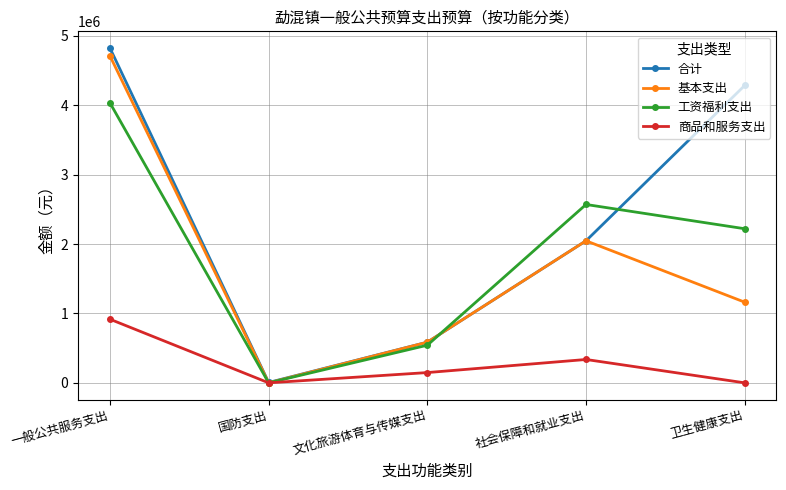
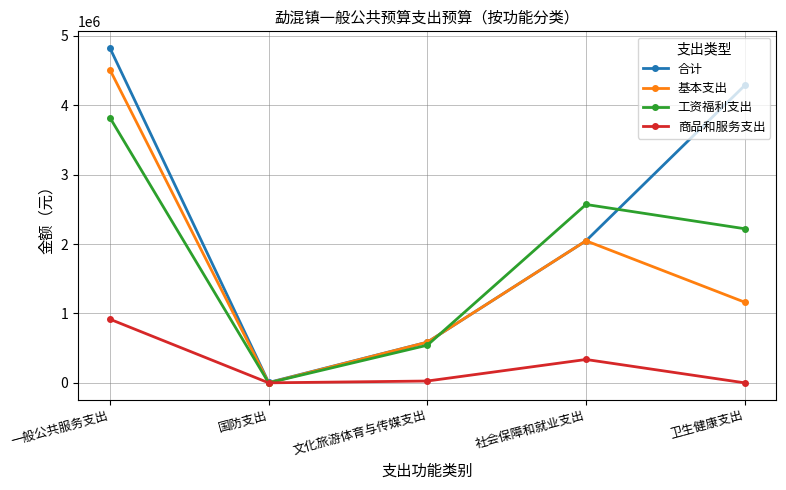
基本支出, 一般公共服务支出: 4700000 -> 4500000
工资福利支出, 一般公共服务支出: 4000000 -> 3800000
商品和服务支出, 文化旅游体育与传媒支出: 100000 -> 0
